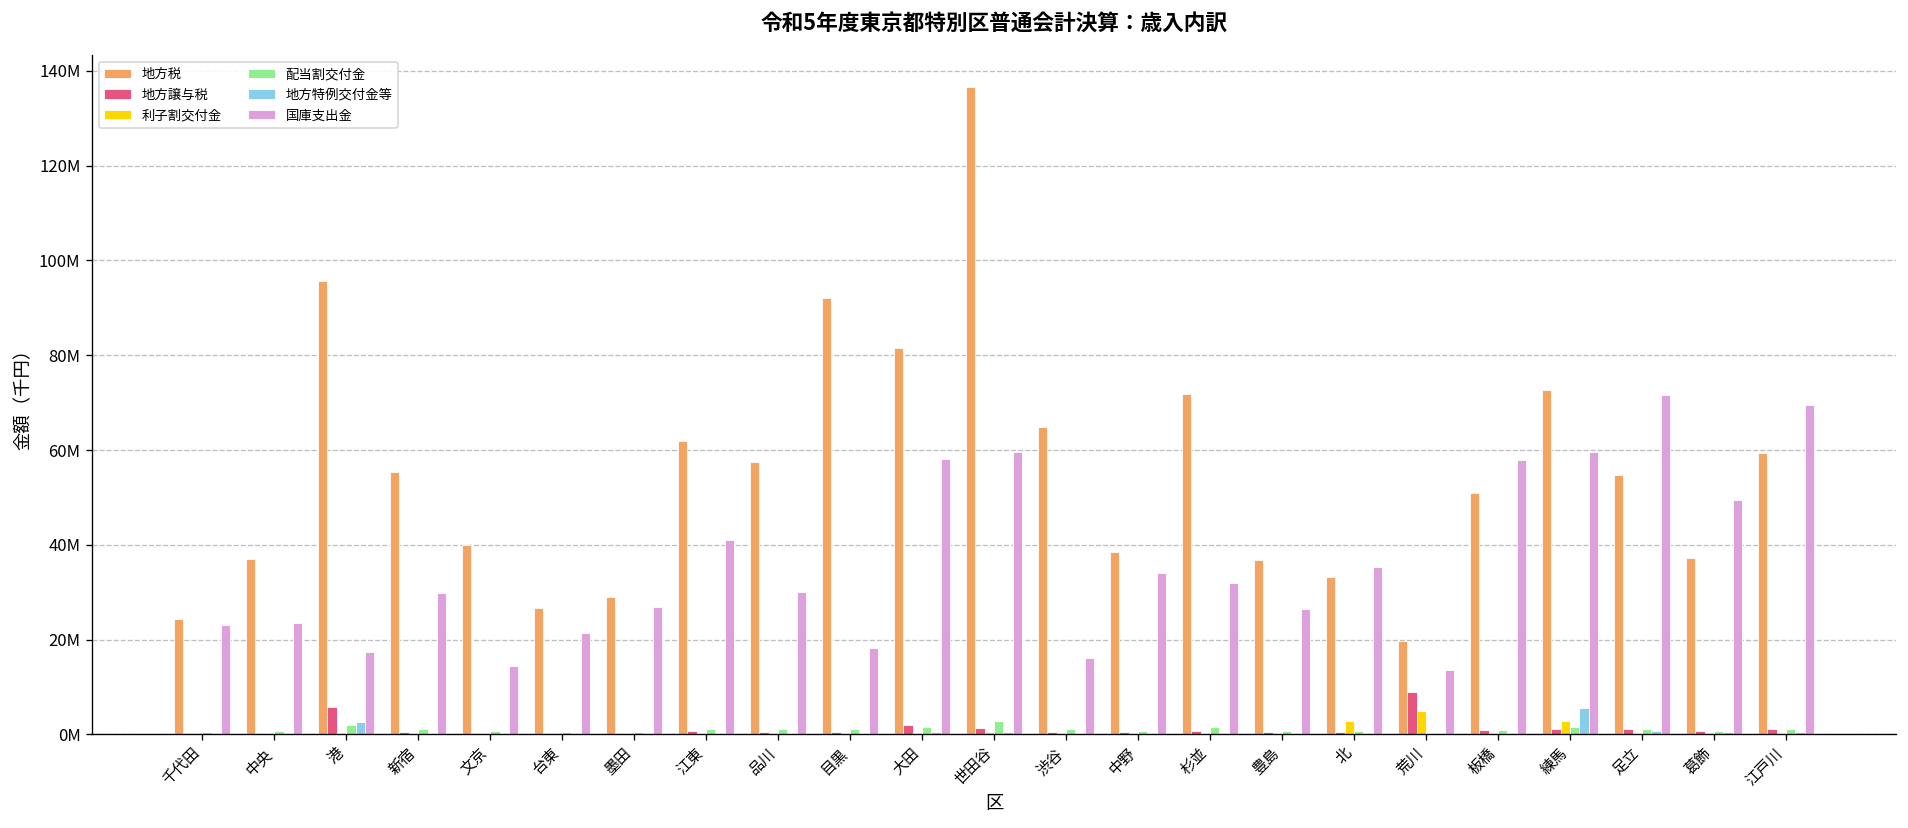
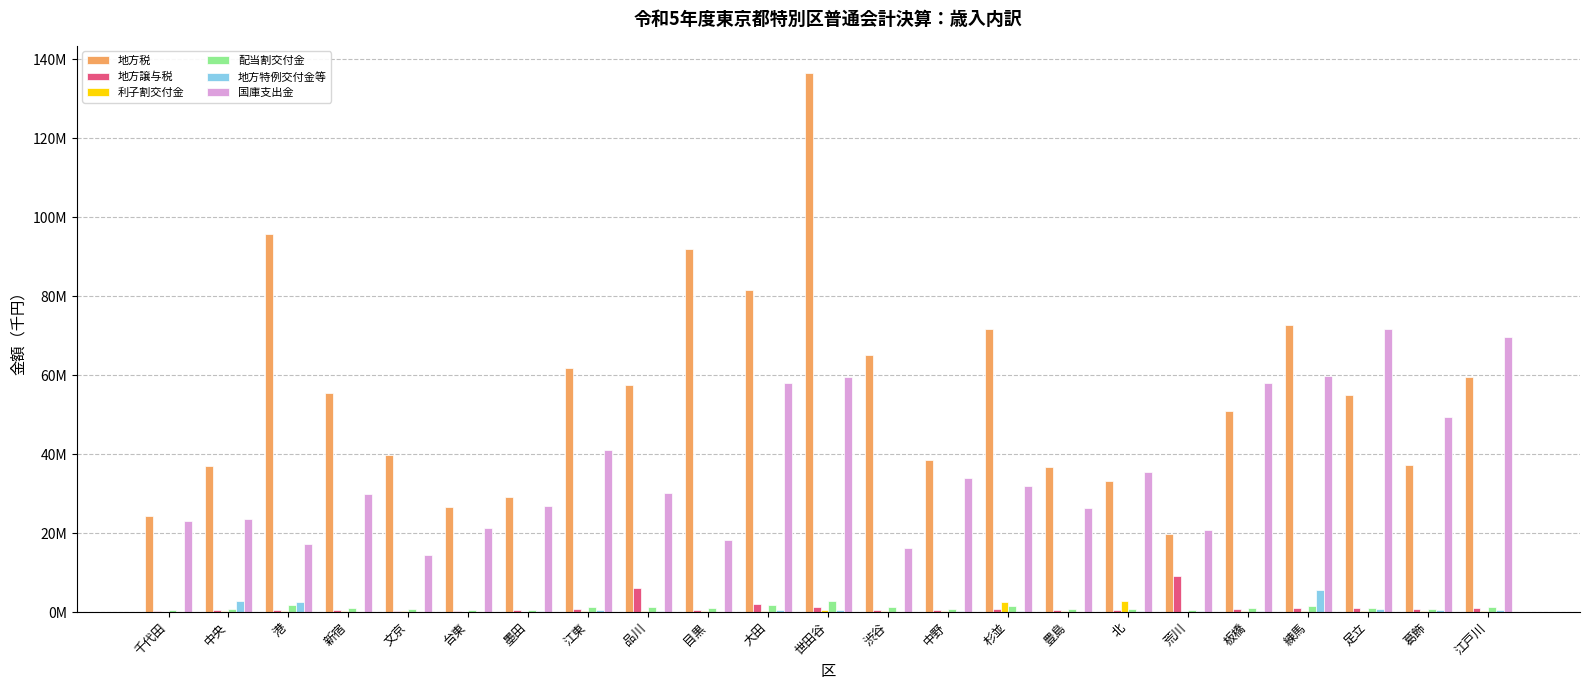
地方特例交付金等, 中央: 0 -> 3000000
地方譲与税, 港: 6000000 -> 0
地方譲与税, 品川: 1000000 -> 6000000
利子割交付金, 杉並: 0 -> 3000000
利子割交付金, 荒川: 5000000 -> 0
国庫支出金, 荒川: 14000000 -> 21000000
利子割交付金, 練馬: 3000000 -> 0
